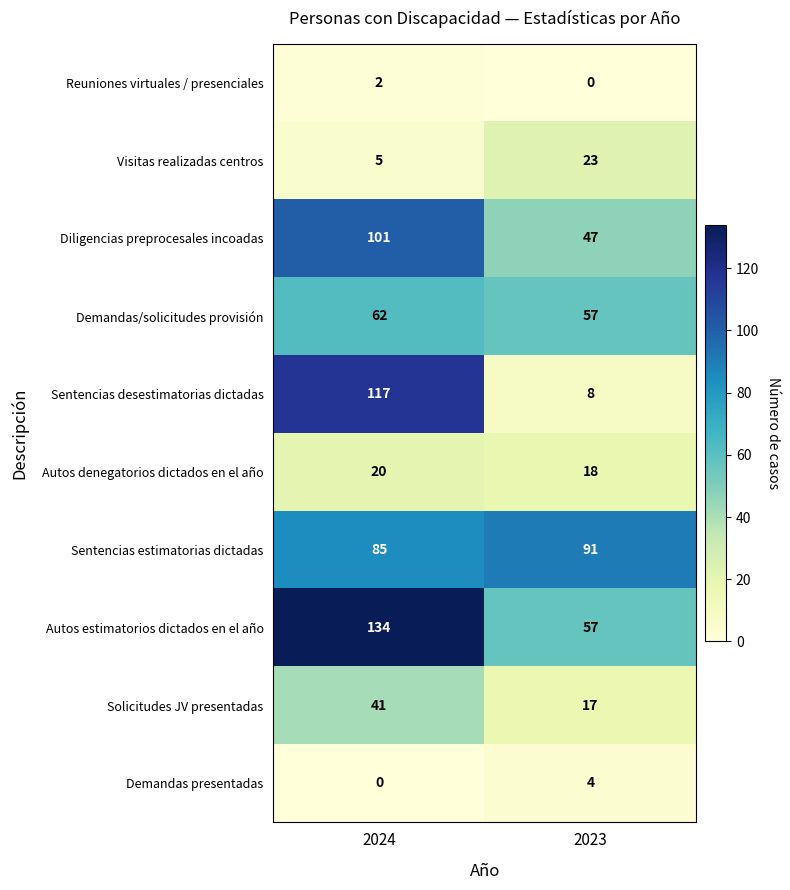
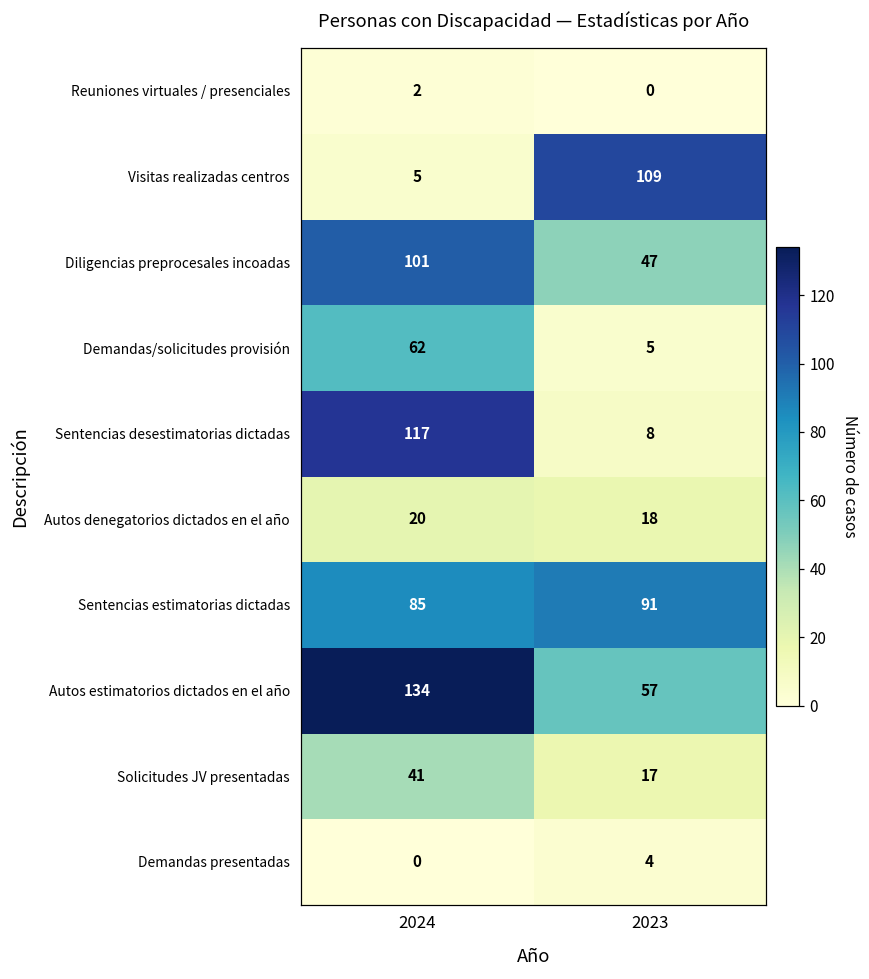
Visitas realizadas centros, 2023: 23 -> 109
Demandas/solicitudes provisión, 2023: 57 -> 5
